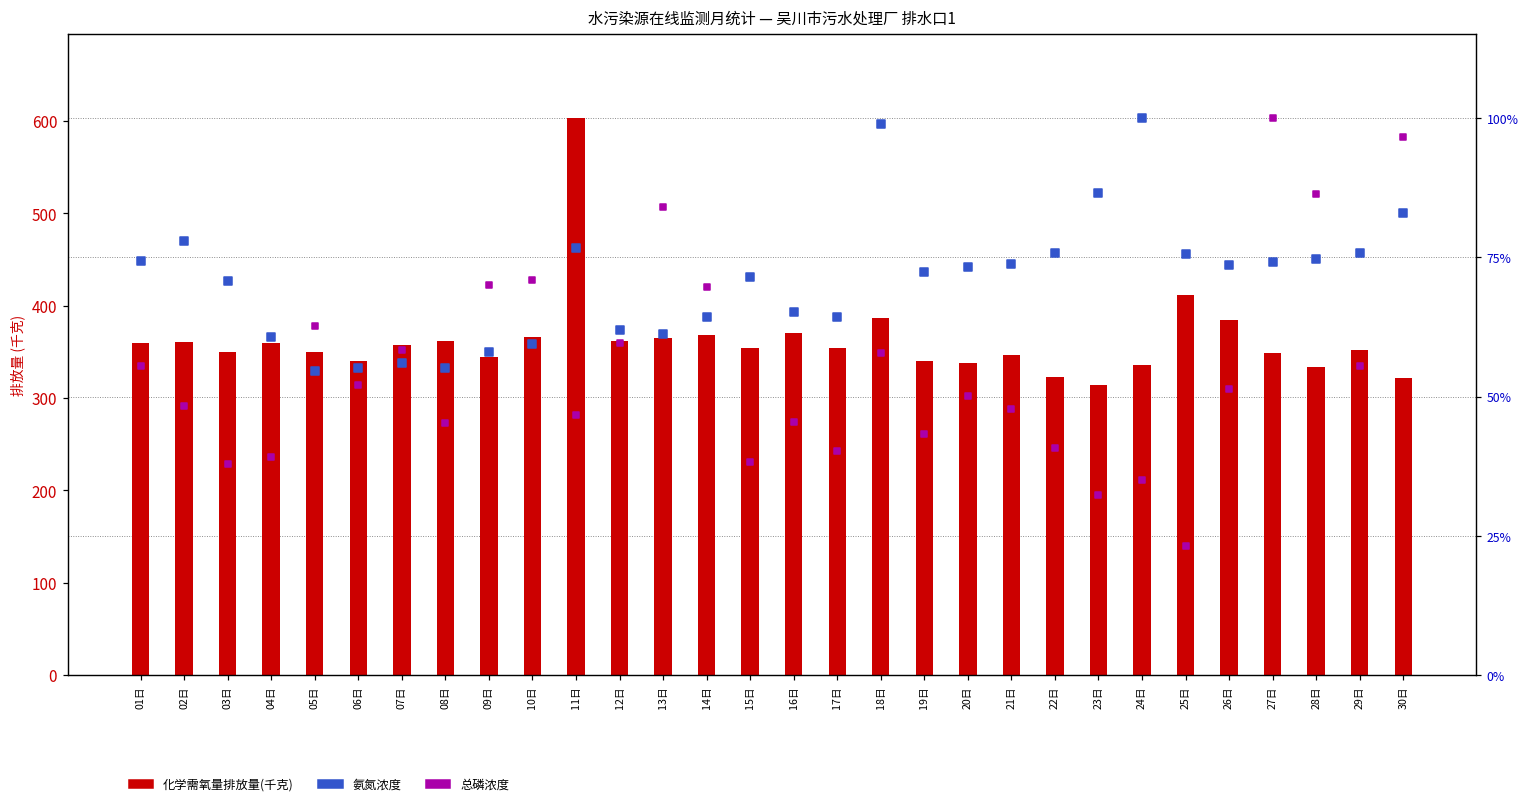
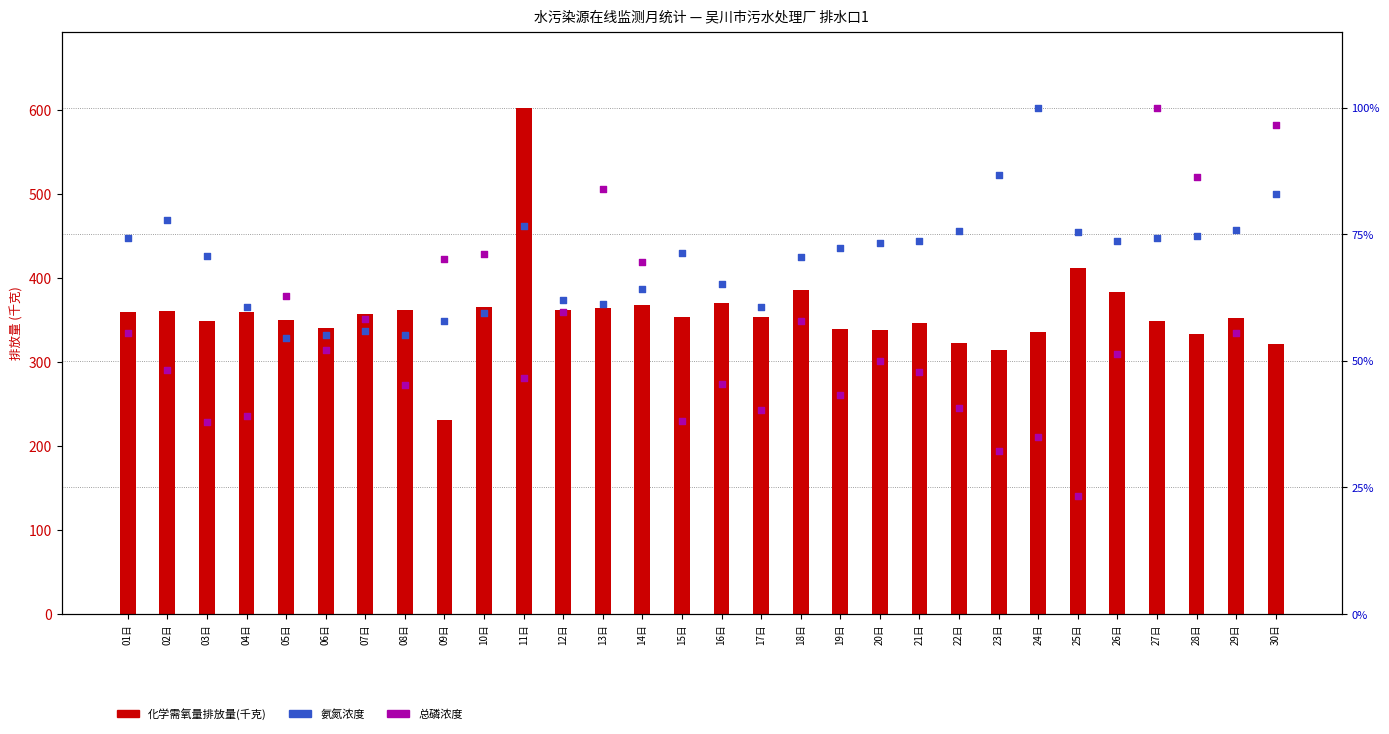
化学需氧量排放量(千克), 09日: 340 -> 230
氨氮浓度, 17日: 64% -> 61%
氨氮浓度, 18日: 99% -> 70%
